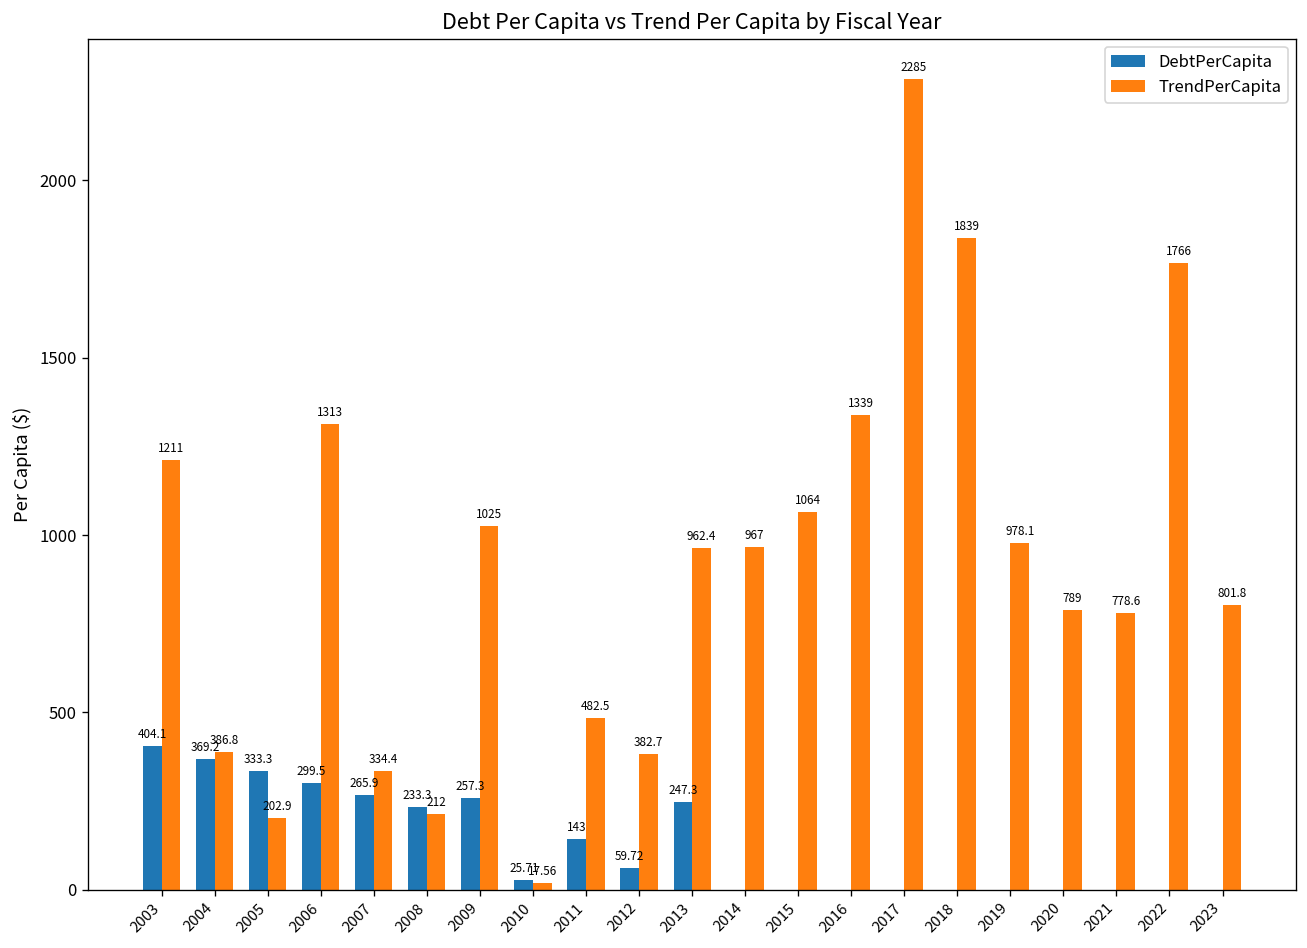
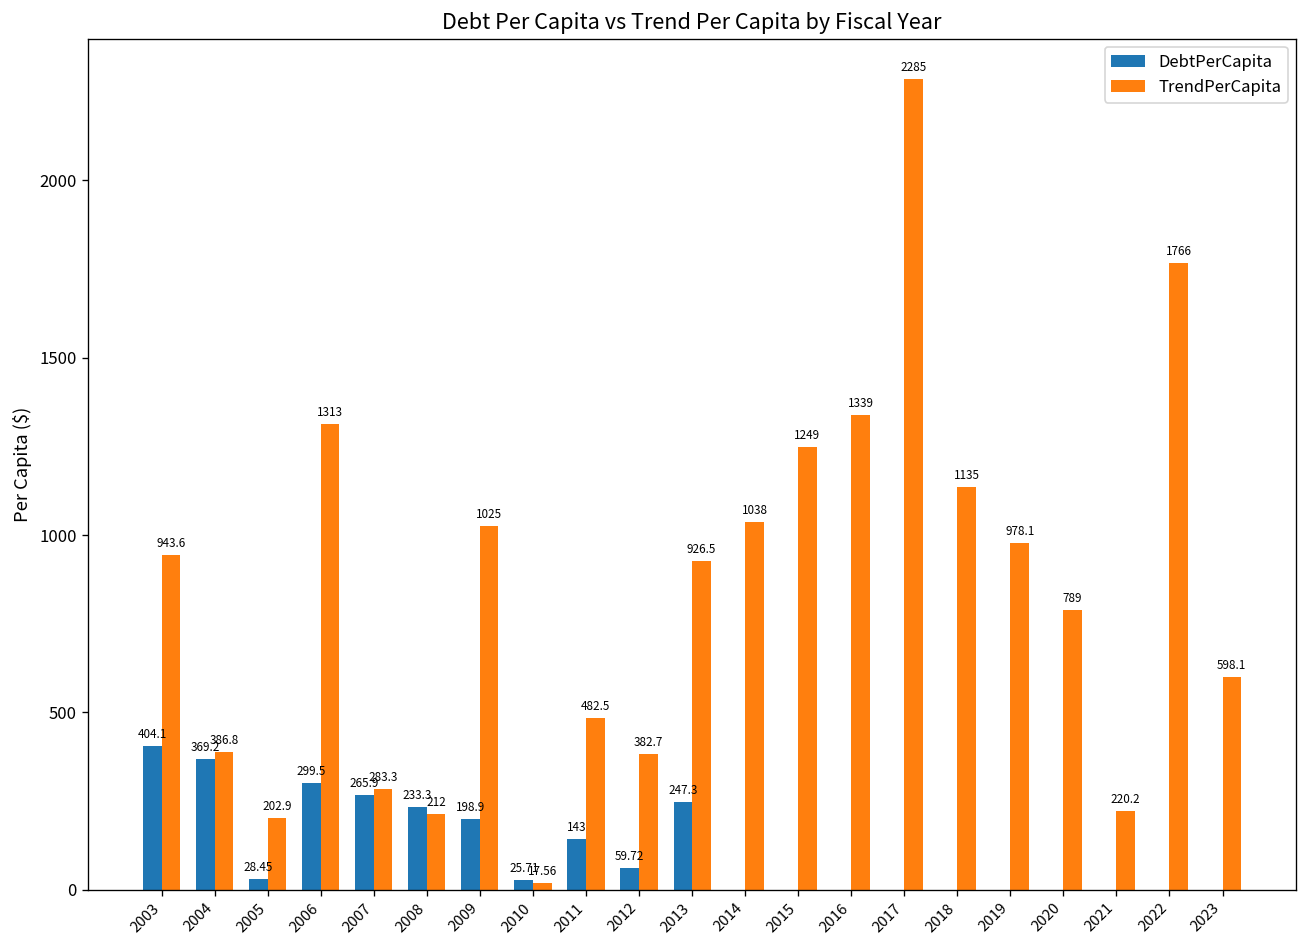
TrendPerCapita, 2003: 1211 -> 943.6
DebtPerCapita, 2005: 333.3 -> 28.45
TrendPerCapita, 2007: 334.4 -> 283.3
DebtPerCapita, 2009: 257.3 -> 198.9
TrendPerCapita, 2013: 962.4 -> 926.5
TrendPerCapita, 2014: 967 -> 1038
TrendPerCapita, 2015: 1064 -> 1249
TrendPerCapita, 2018: 1839 -> 1135
TrendPerCapita, 2021: 778.6 -> 220.2
TrendPerCapita, 2023: 801.8 -> 598.1
